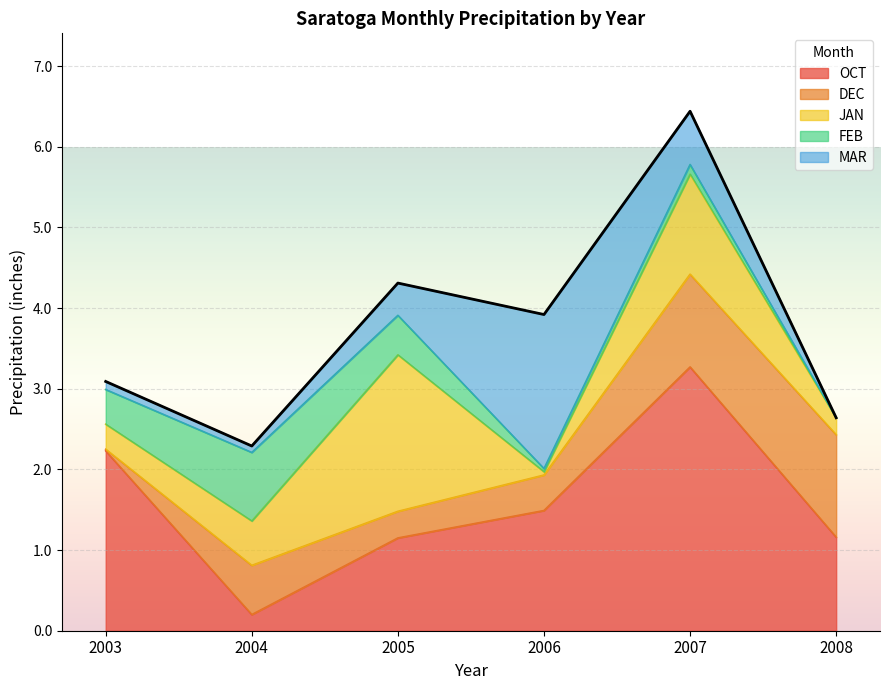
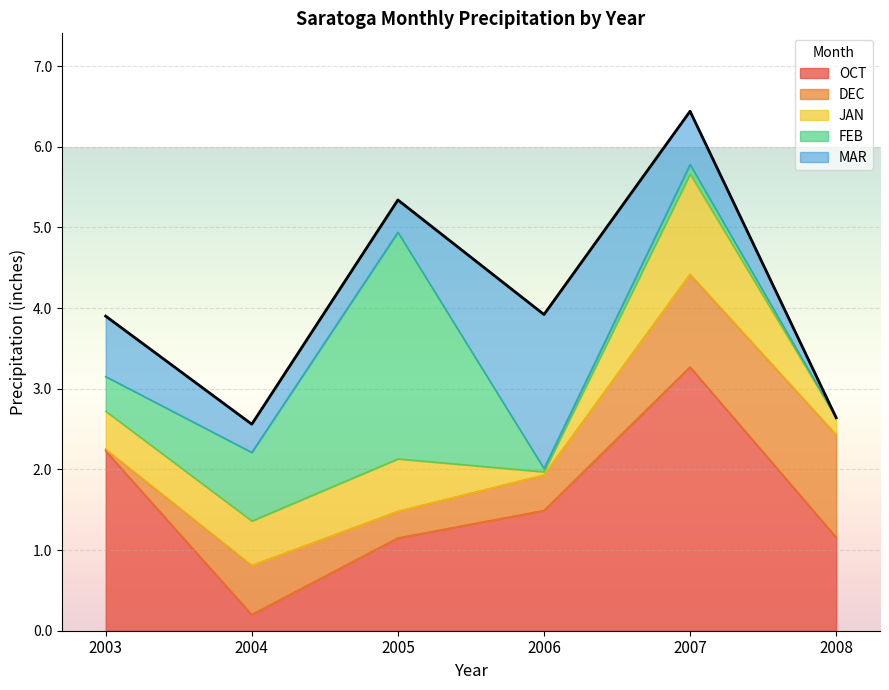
JAN, 2003: 0.3 -> 0.5
MAR, 2003: 0.1 -> 0.8
MAR, 2004: 0.1 -> 0.4
JAN, 2005: 1.9 -> 0.6
FEB, 2005: 0.5 -> 2.8
